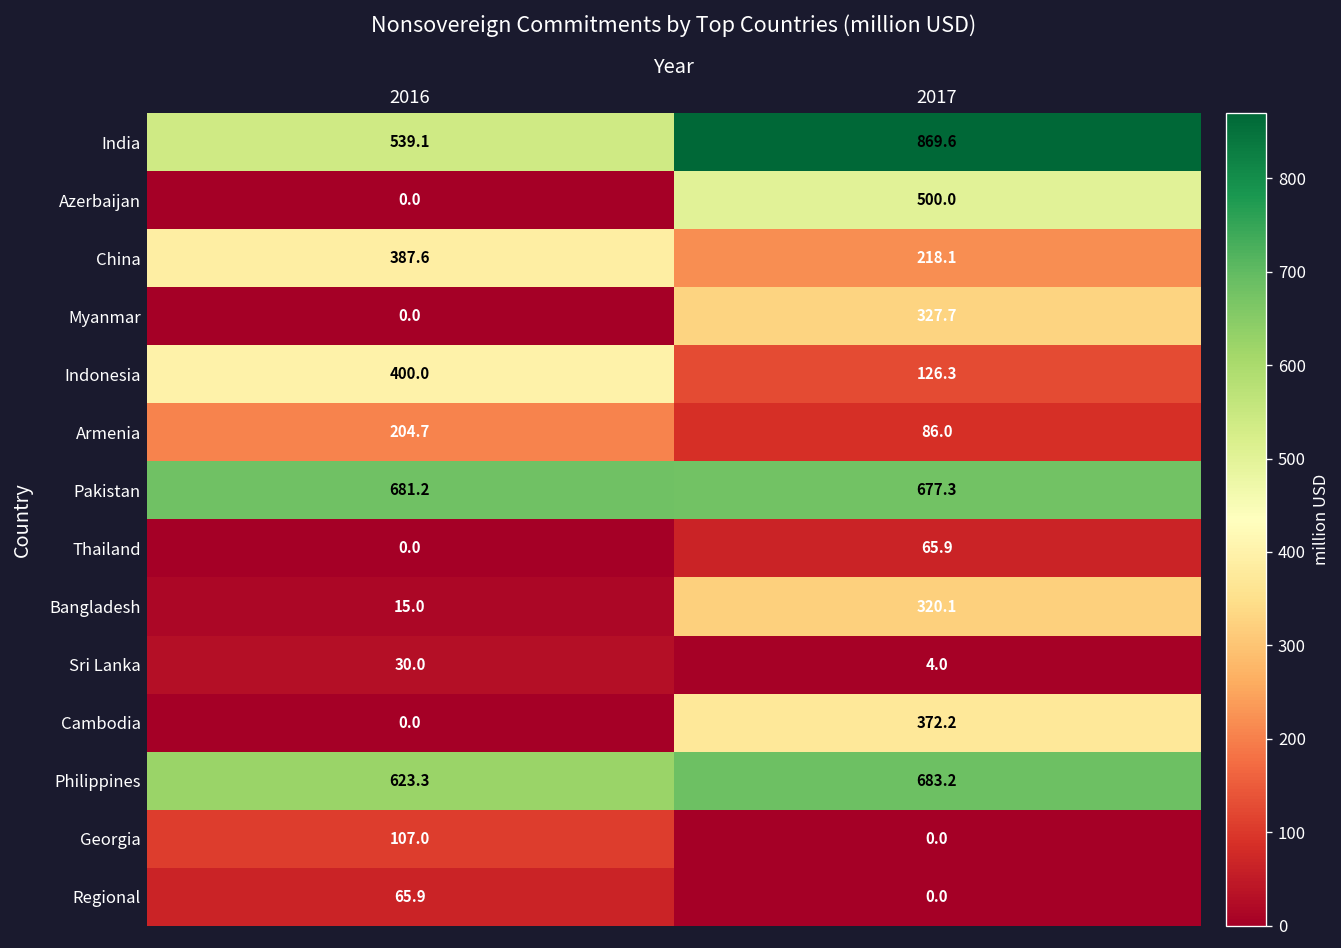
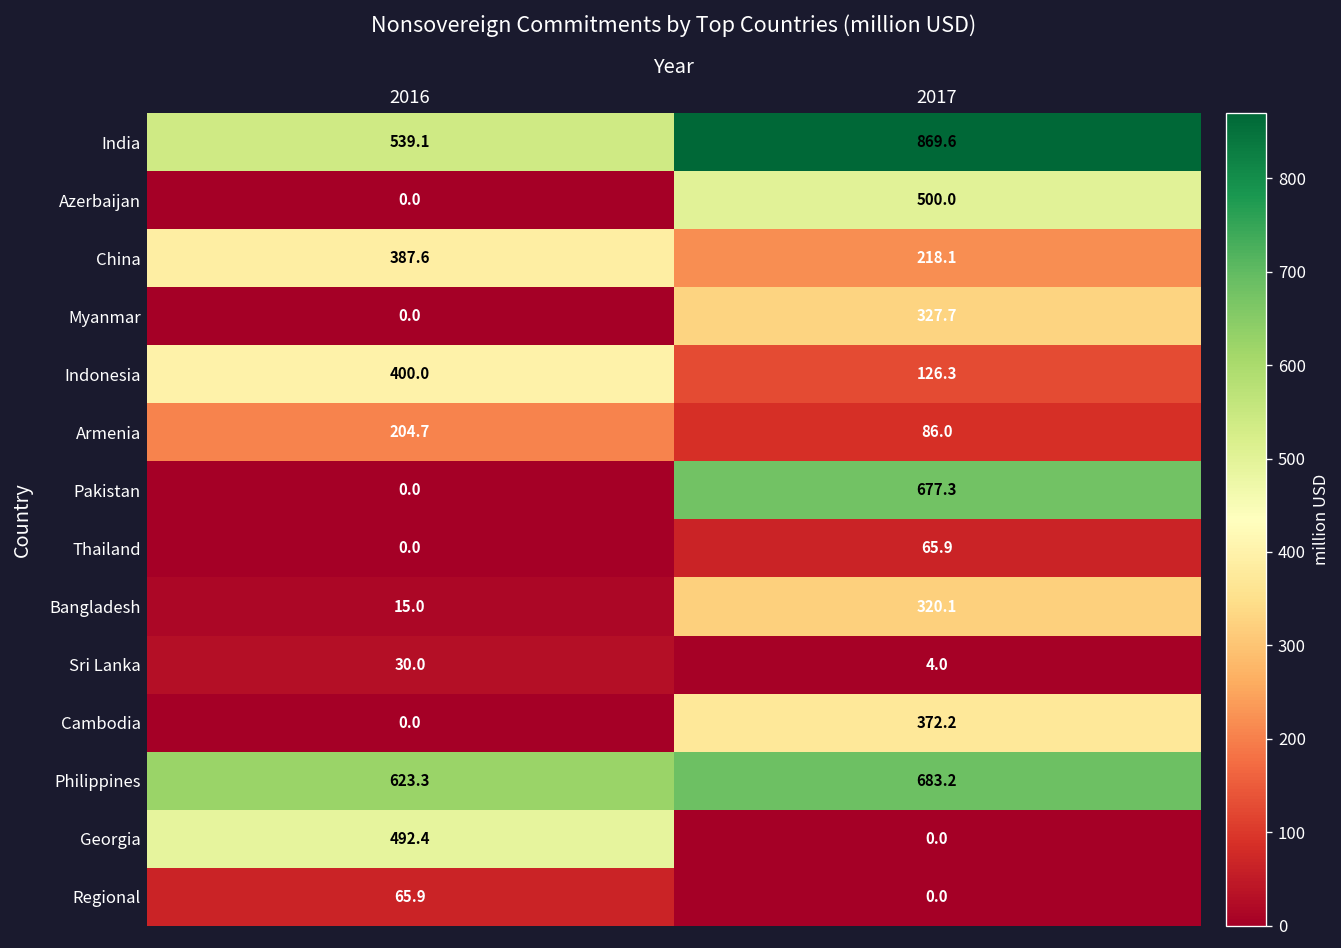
Pakistan, 2016: 681.2 -> 0.0
Georgia, 2016: 107.0 -> 492.4
